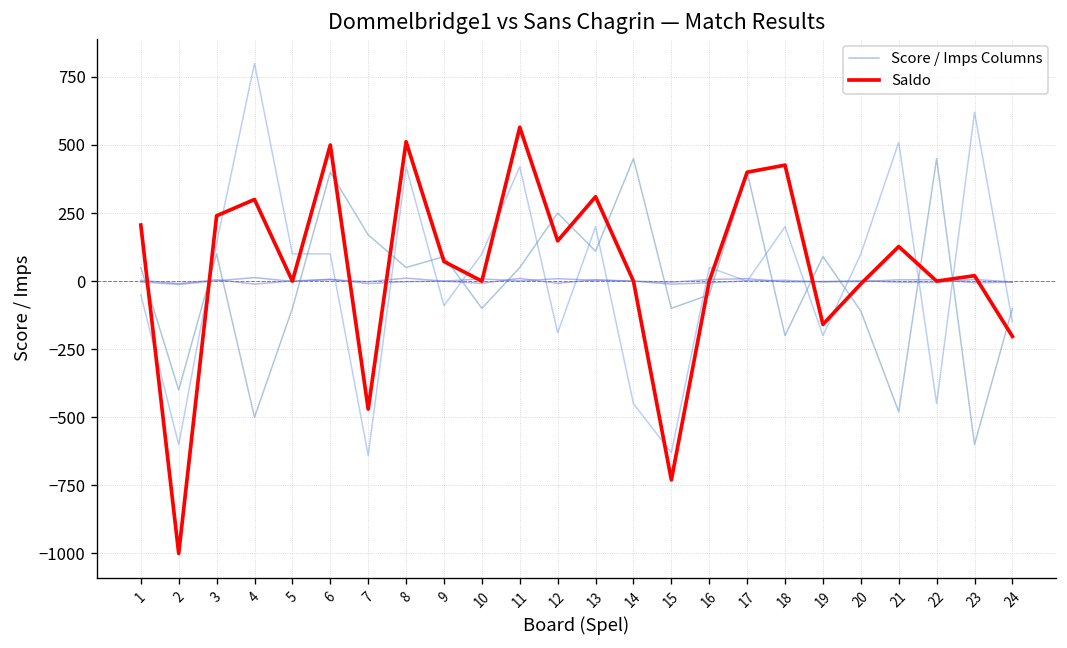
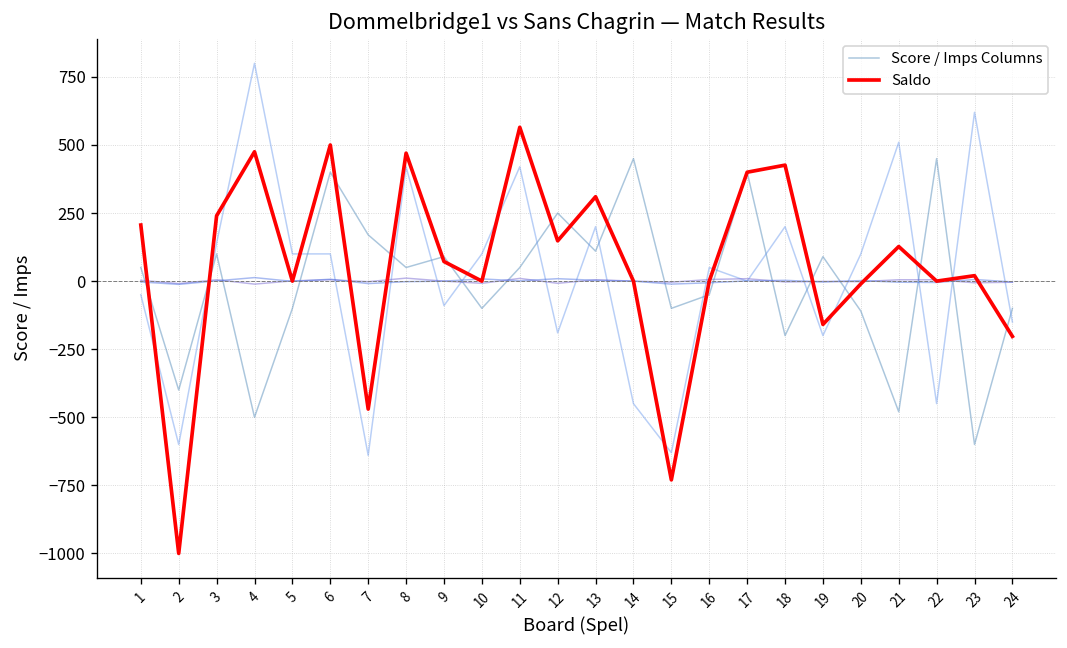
Saldo, 4: 300 -> 480
Saldo, 8: 510 -> 470
